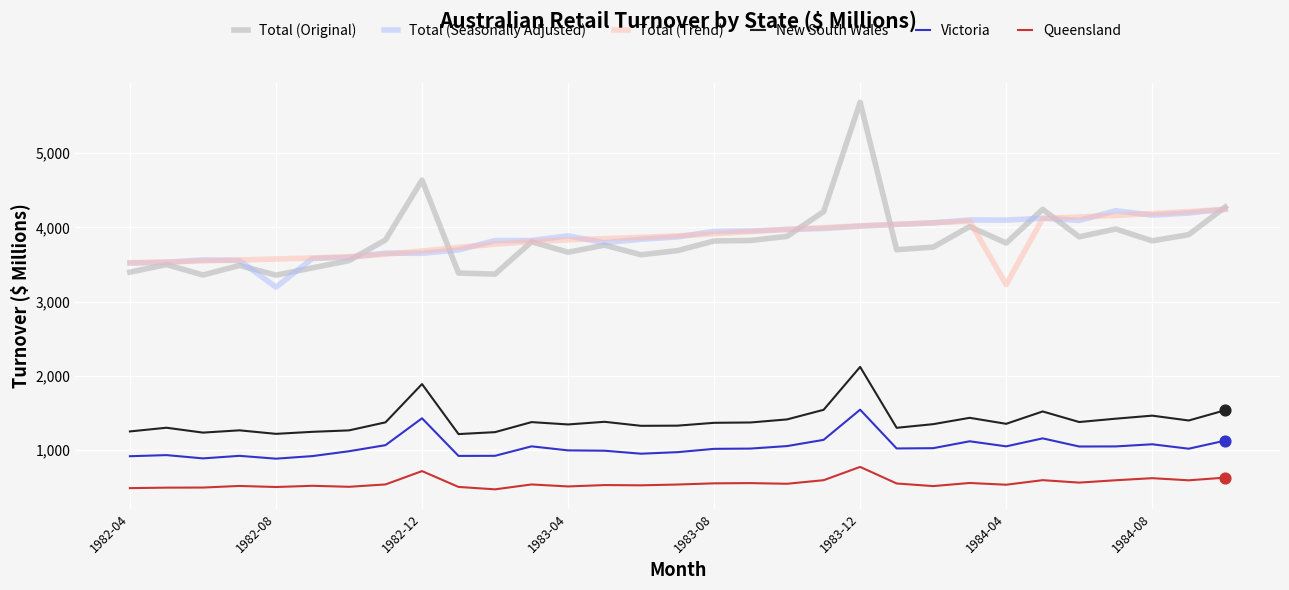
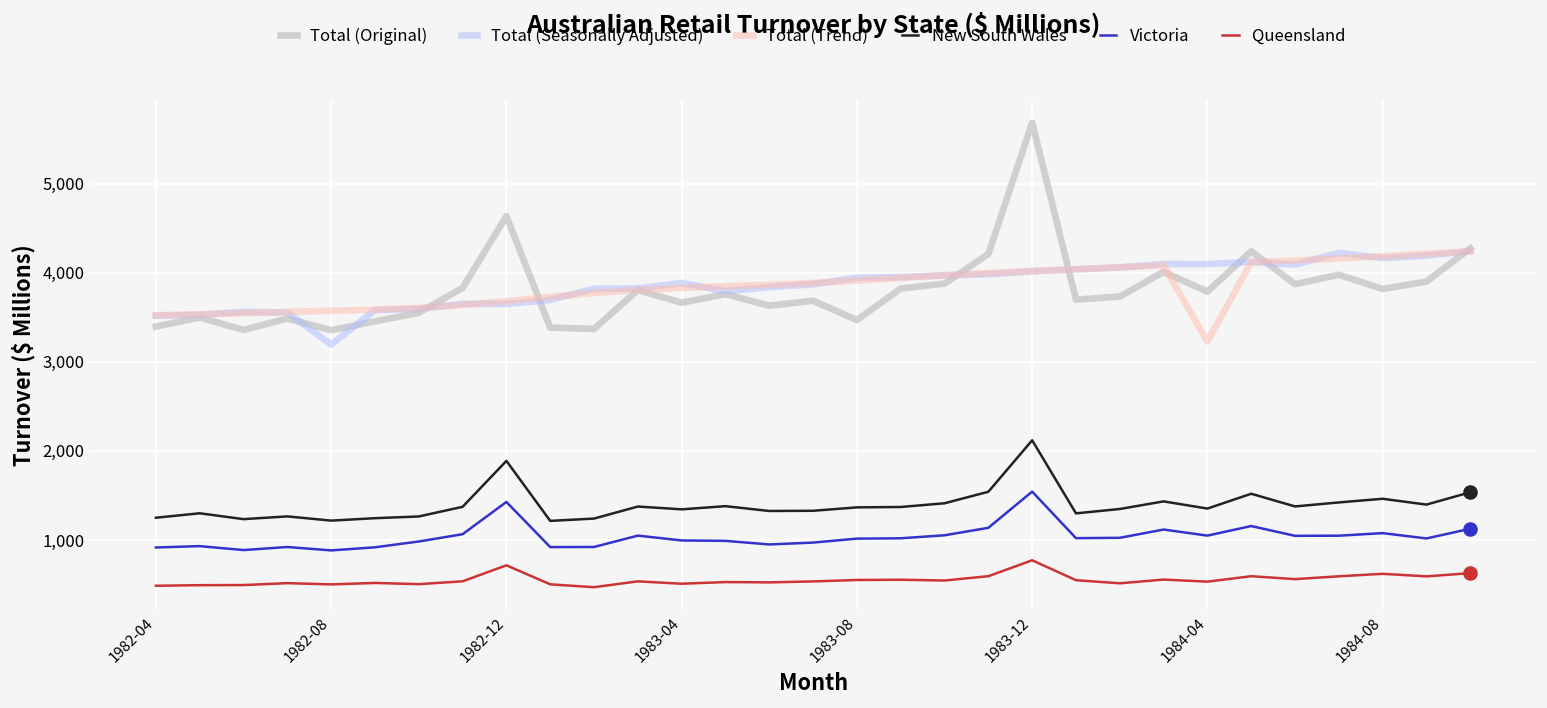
Total (Original), 1983-08: 3,800 -> 3,500
